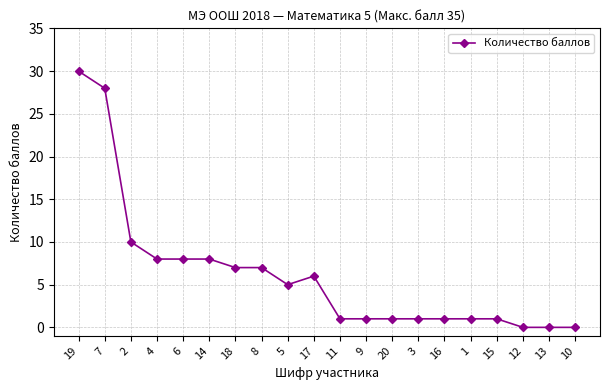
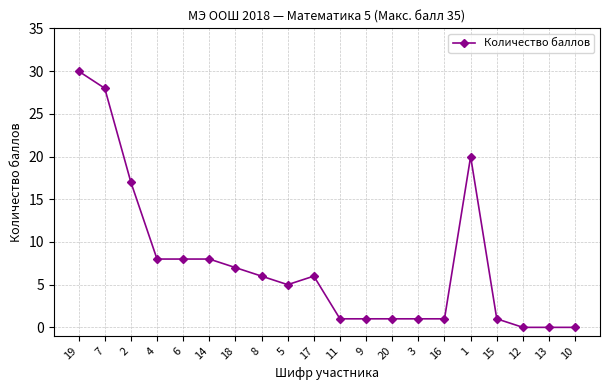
2: 10 -> 17
8: 7 -> 6
1: 1 -> 20
